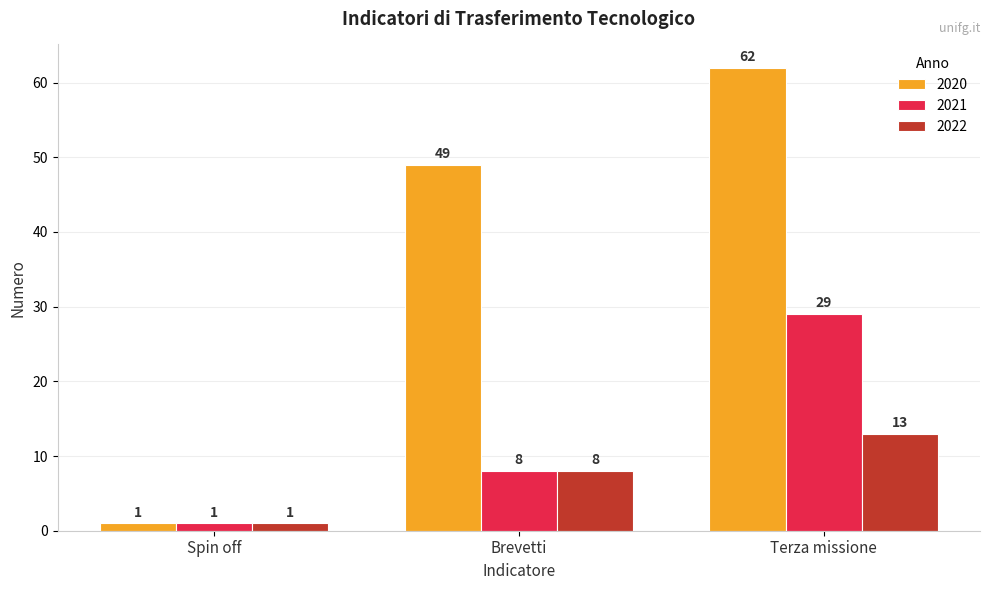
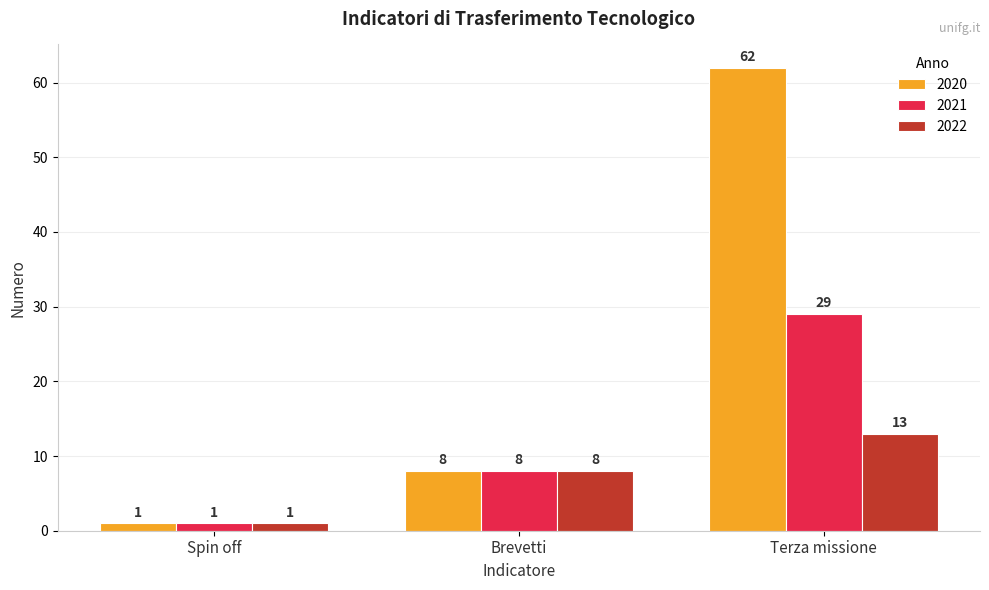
2020, Brevetti: 49 -> 8
